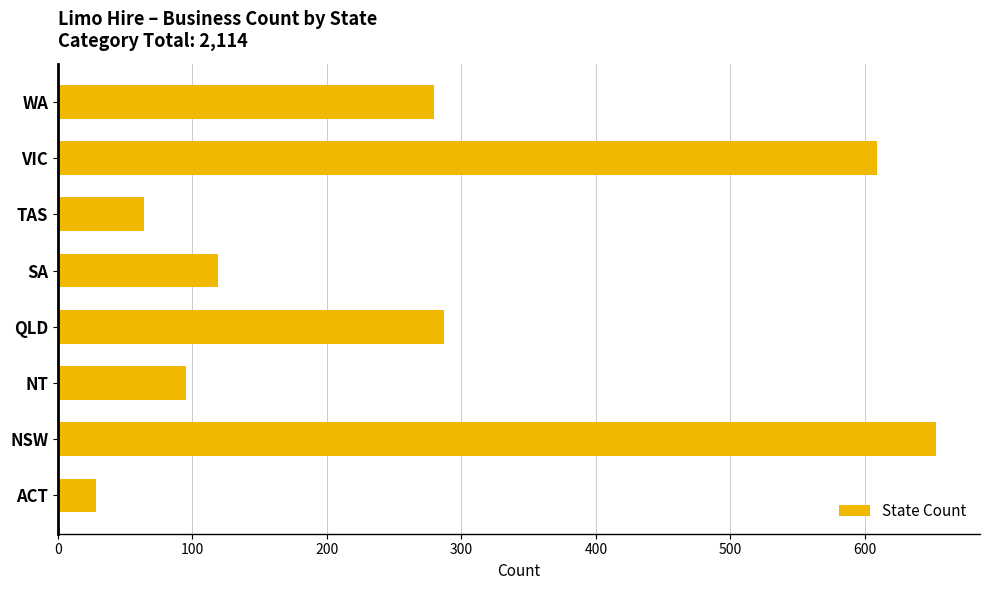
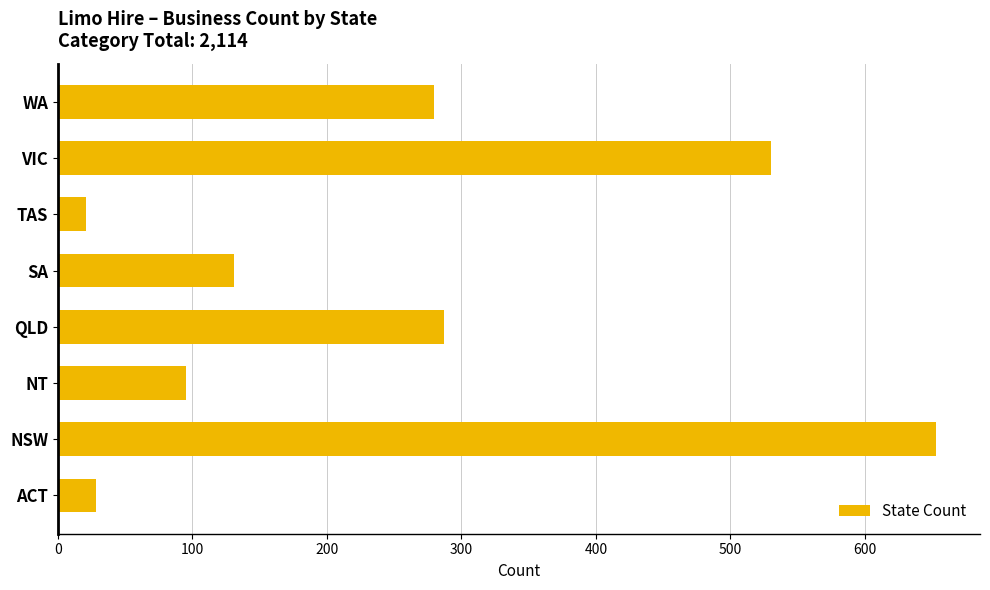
VIC: 609 -> 530
TAS: 64 -> 21
SA: 119 -> 131
